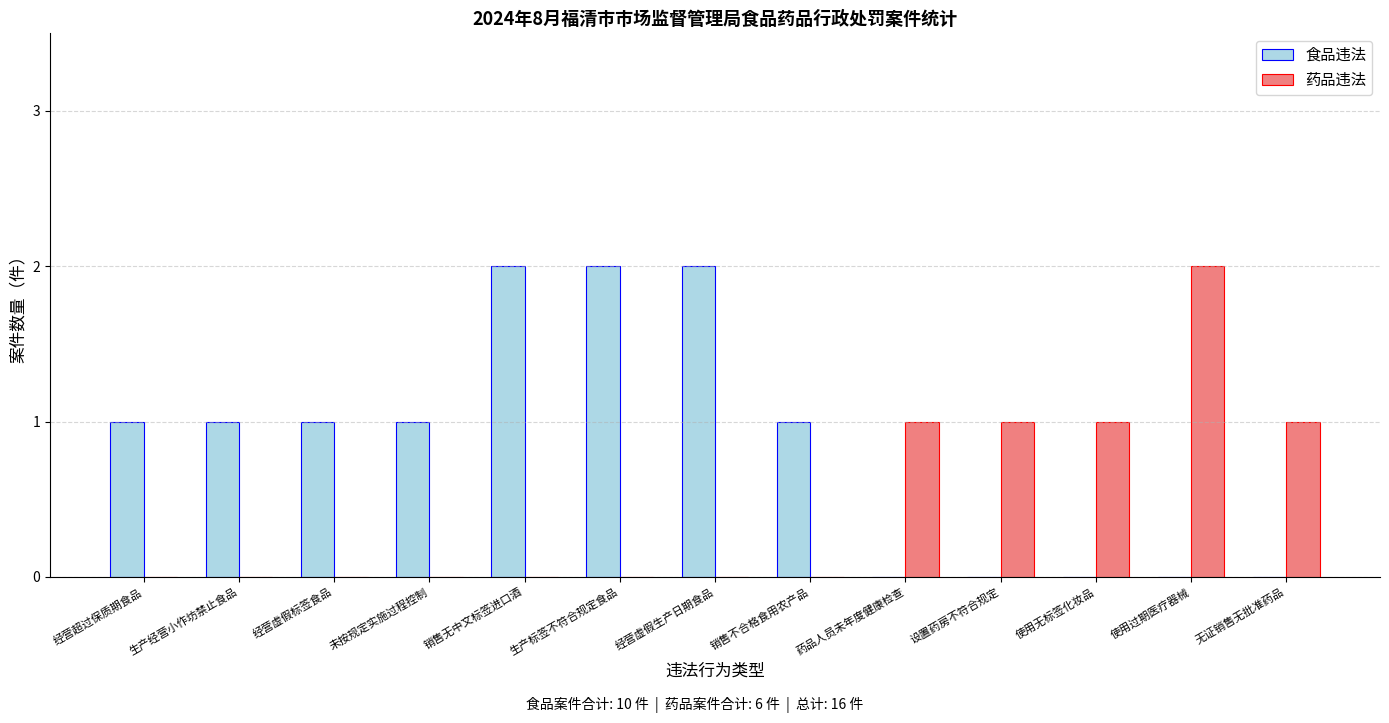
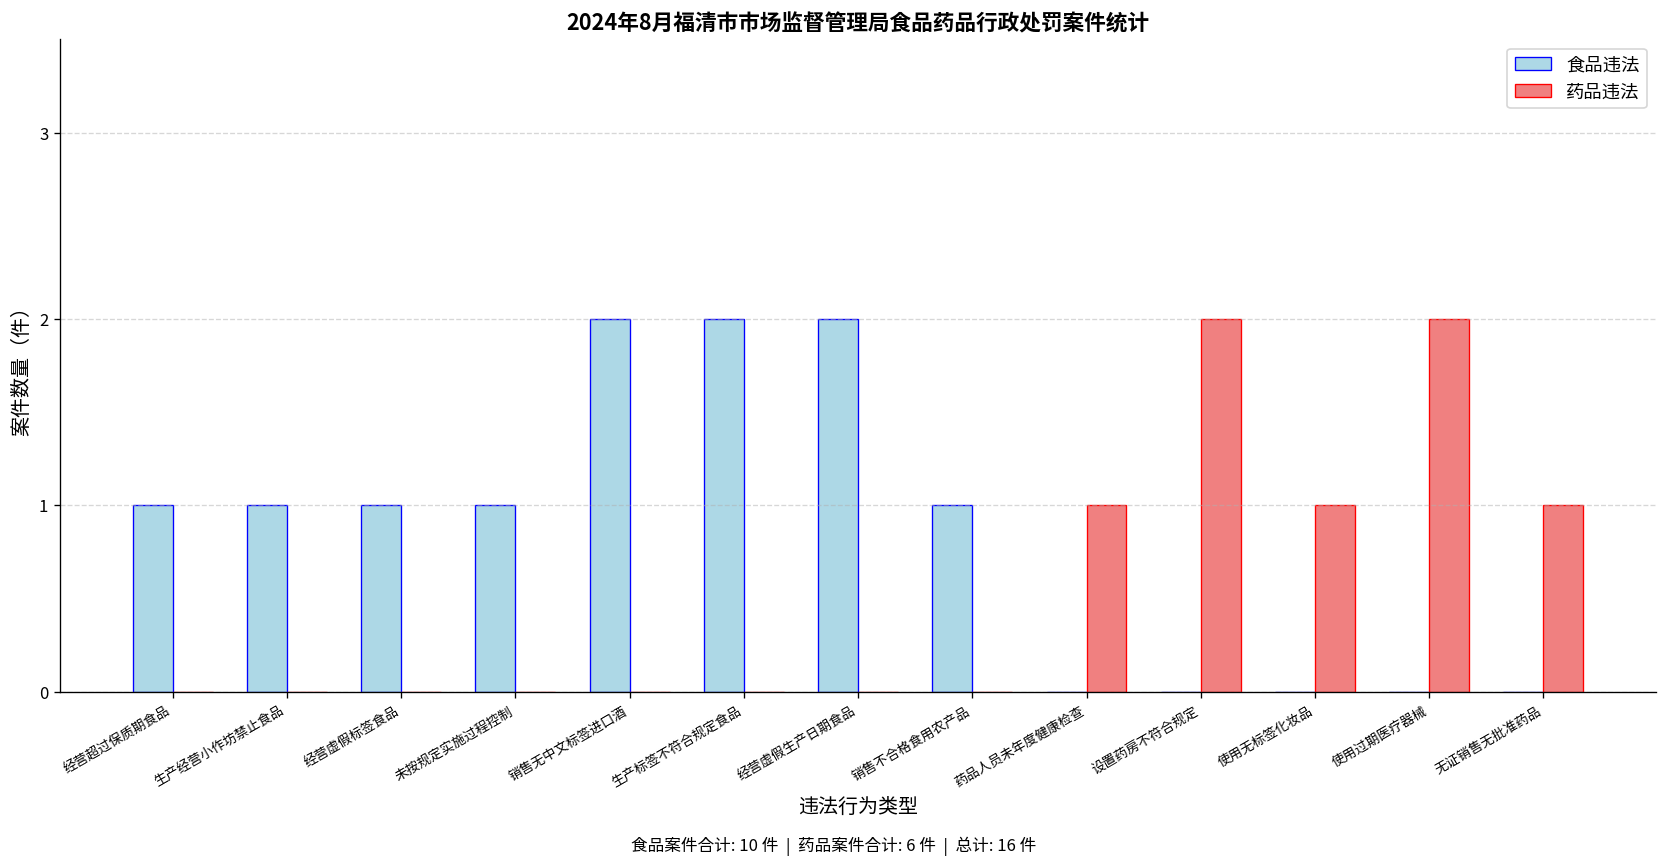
药品违法, 设置药房不符合规定: 1 -> 2
